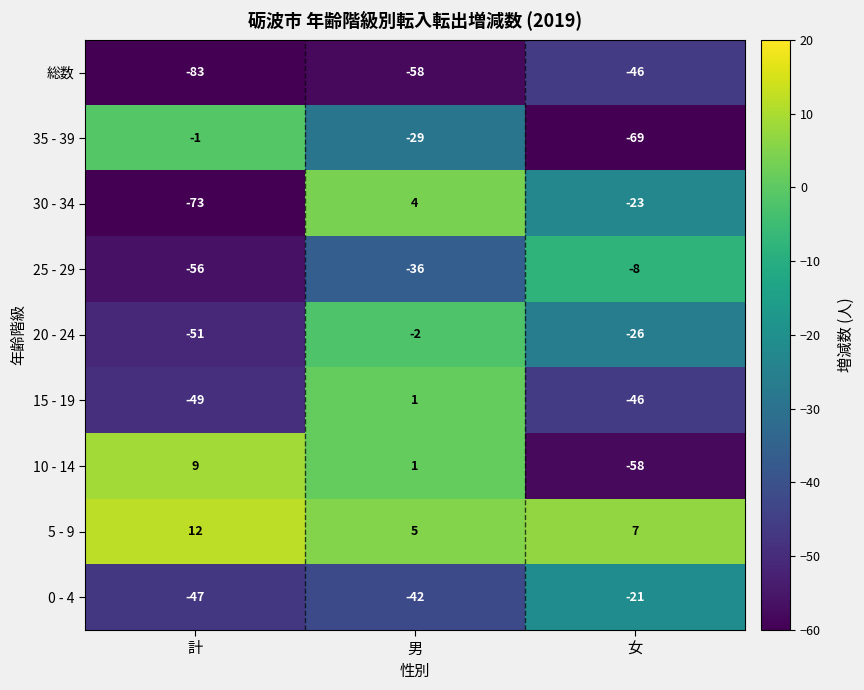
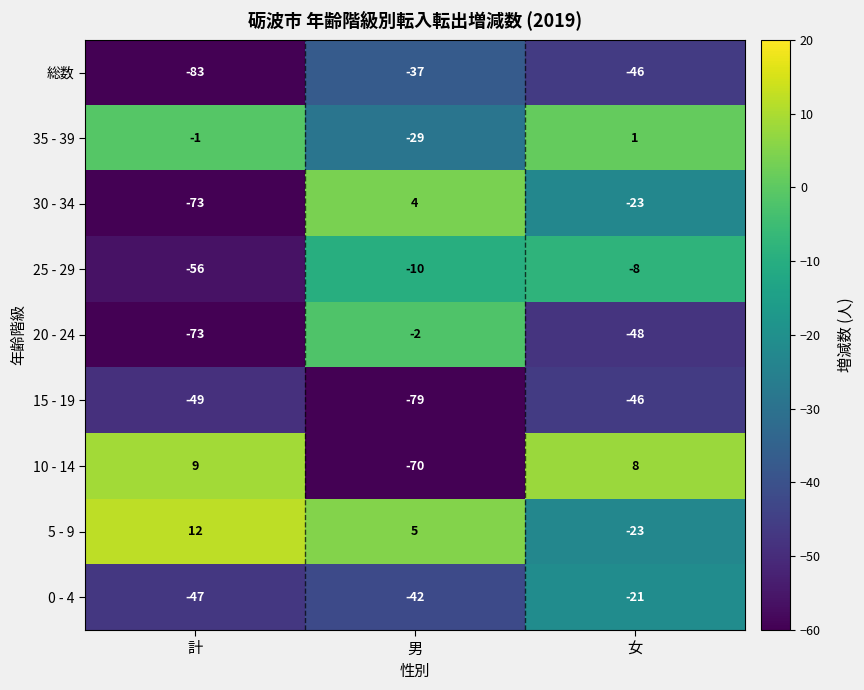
総数, 男: -58 -> -37
35 - 39, 女: -69 -> 1
25 - 29, 男: -36 -> -10
20 - 24, 計: -51 -> -73
20 - 24, 女: -26 -> -48
15 - 19, 男: 1 -> -79
10 - 14, 男: 1 -> -70
10 - 14, 女: -58 -> 8
5 - 9, 女: 7 -> -23
